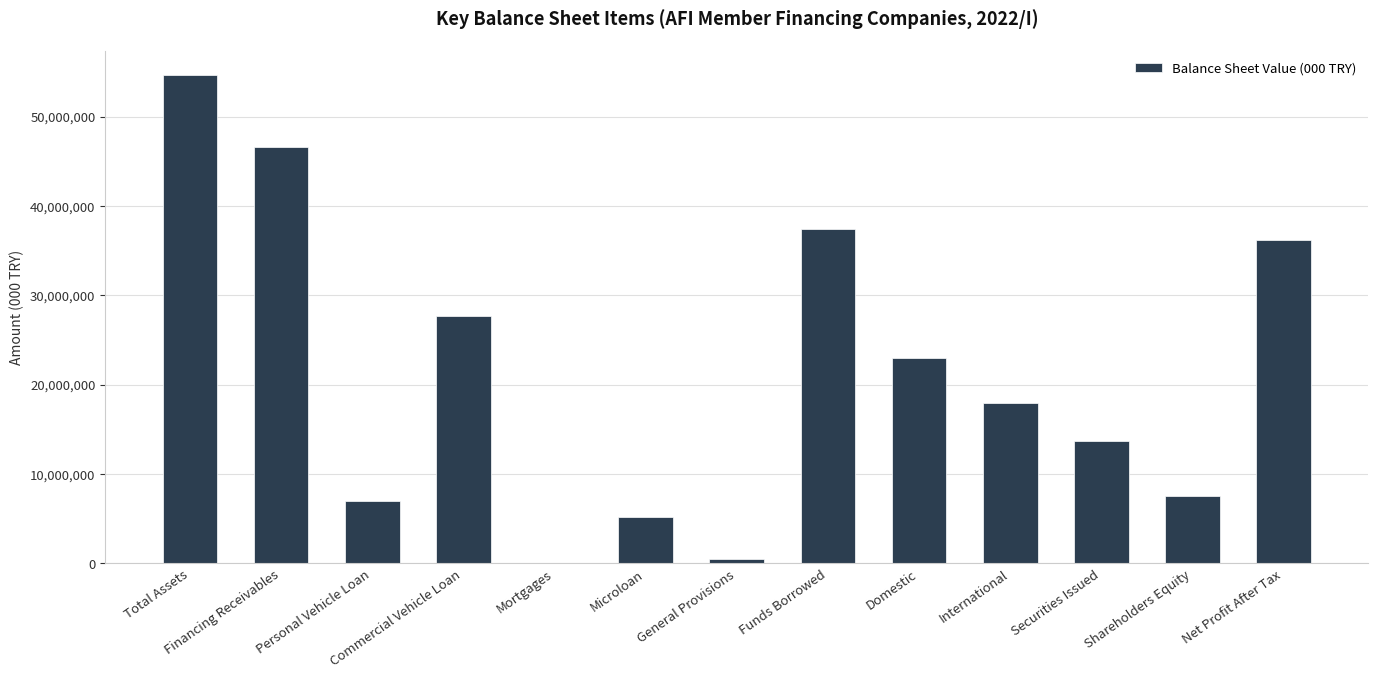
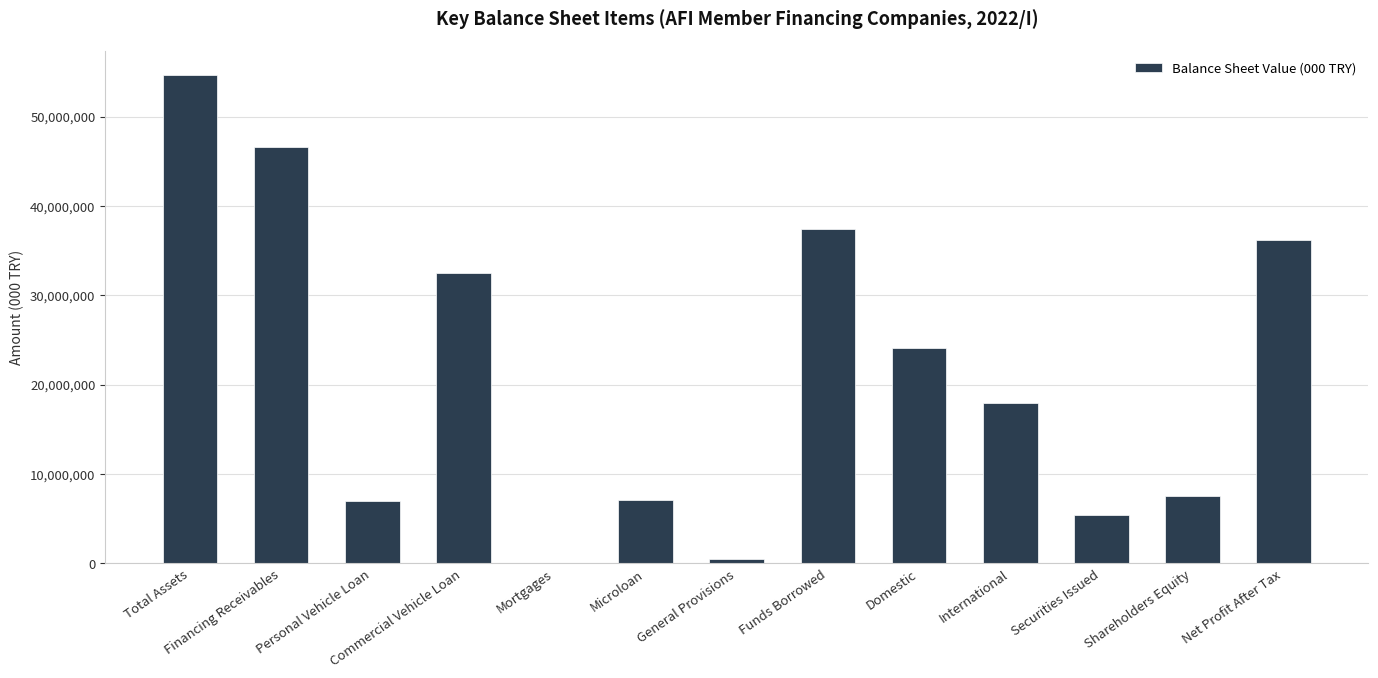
Commercial Vehicle Loan: 28,000,000 -> 33,000,000
Microloan: 5,000,000 -> 7,000,000
Domestic: 23,000,000 -> 24,000,000
Securities Issued: 14,000,000 -> 5,000,000
